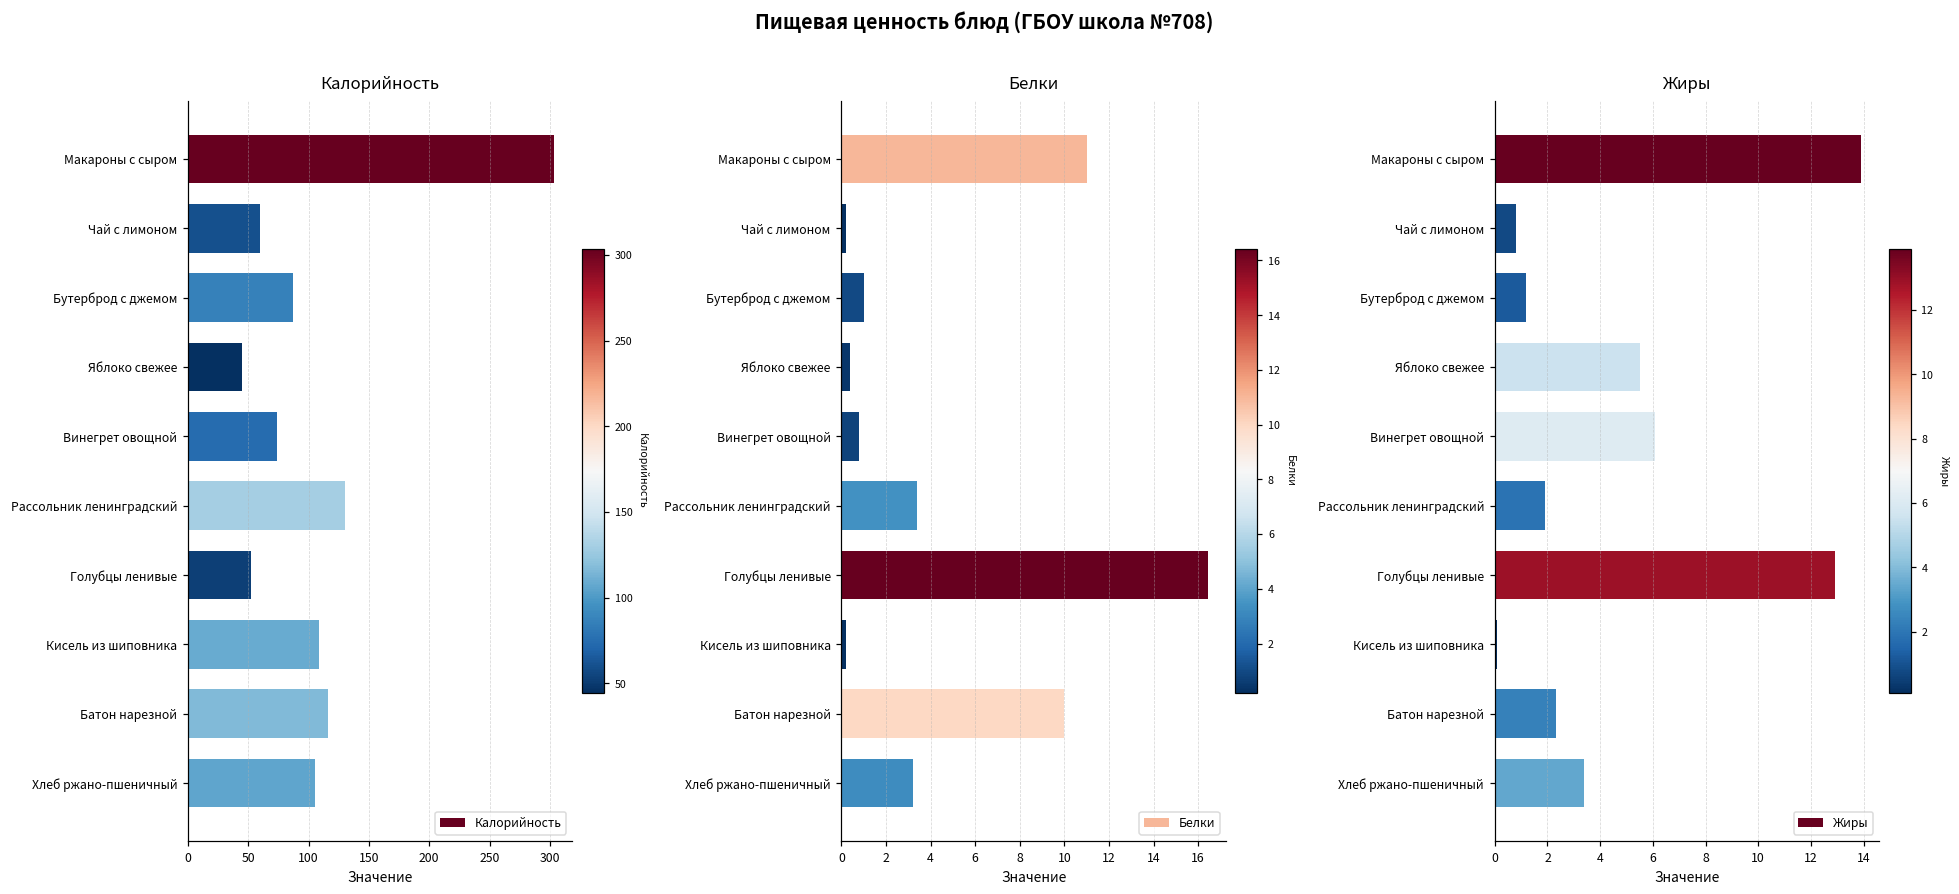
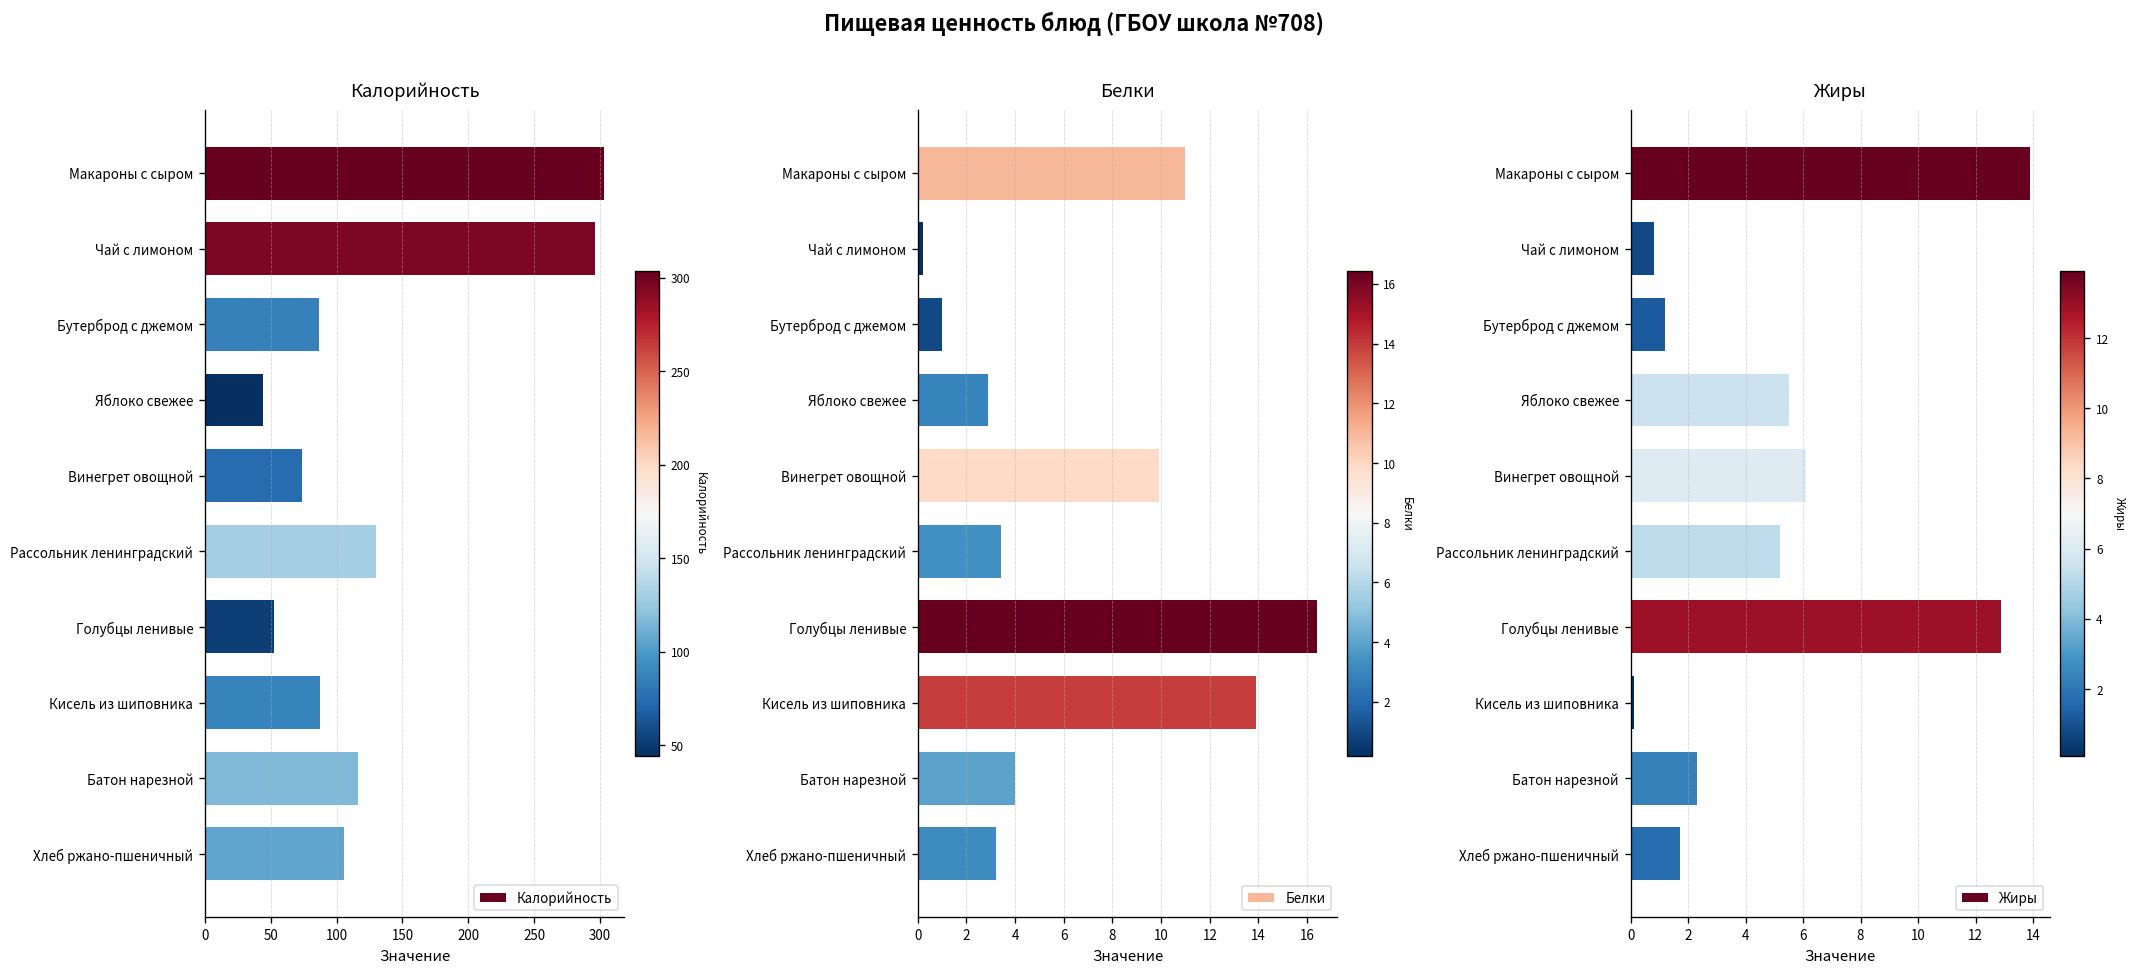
Калорийность, Чай с лимоном: 60 -> 296
Калорийность, Кисель из шиповника: 108 -> 87
Белки, Яблоко свежее: 0.4 -> 2.9
Белки, Винегрет овощной: 0.8 -> 9.9
Белки, Кисель из шиповника: 0.2 -> 13.9
Белки, Батон нарезной: 10 -> 4
Жиры, Рассольник ленинградский: 1.9 -> 5.2
Жиры, Хлеб ржано-пшеничный: 3.4 -> 1.7
